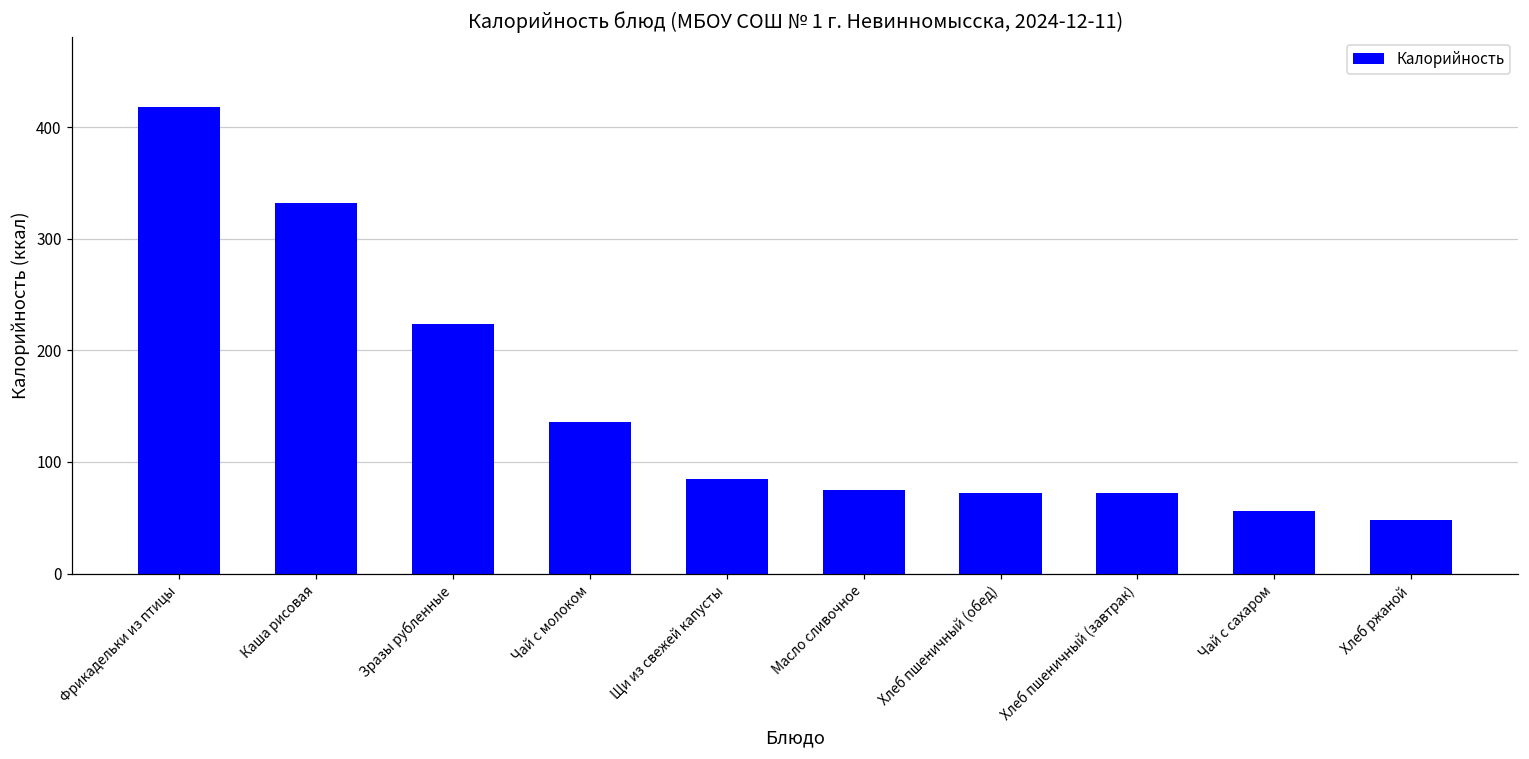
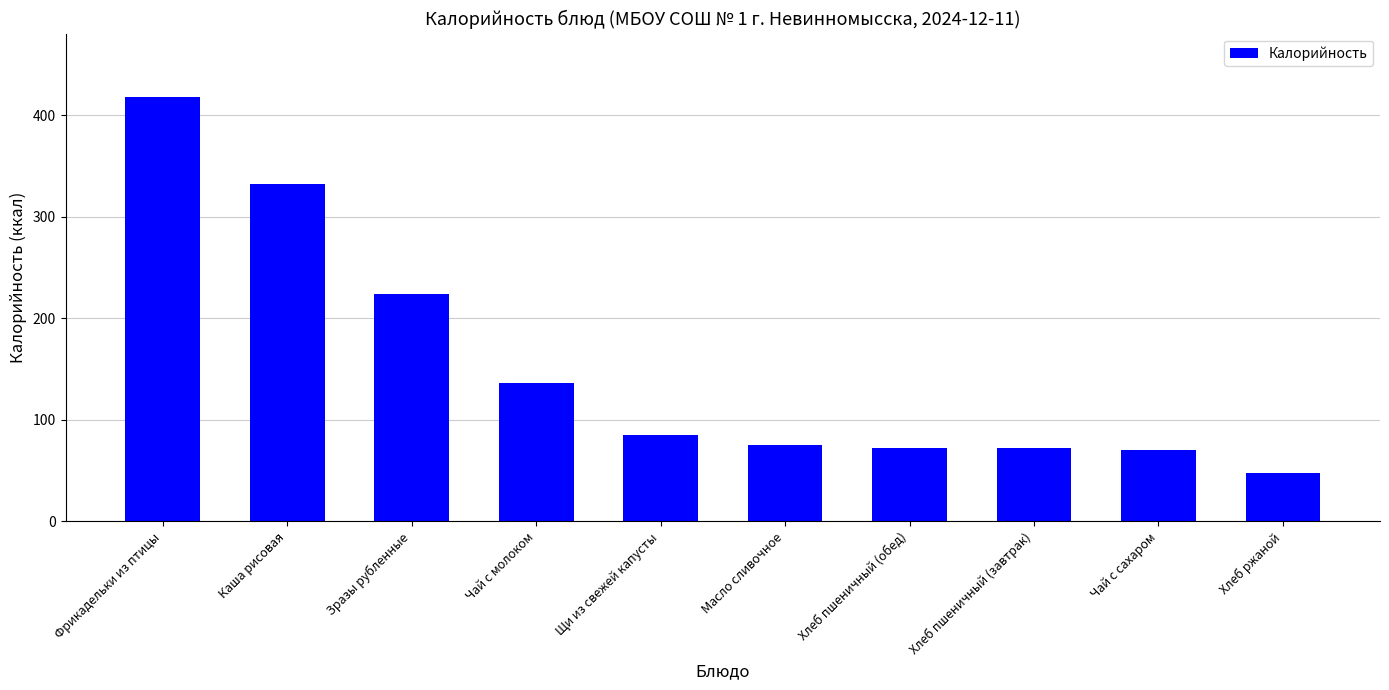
Чай с сахаром: 56 -> 70
